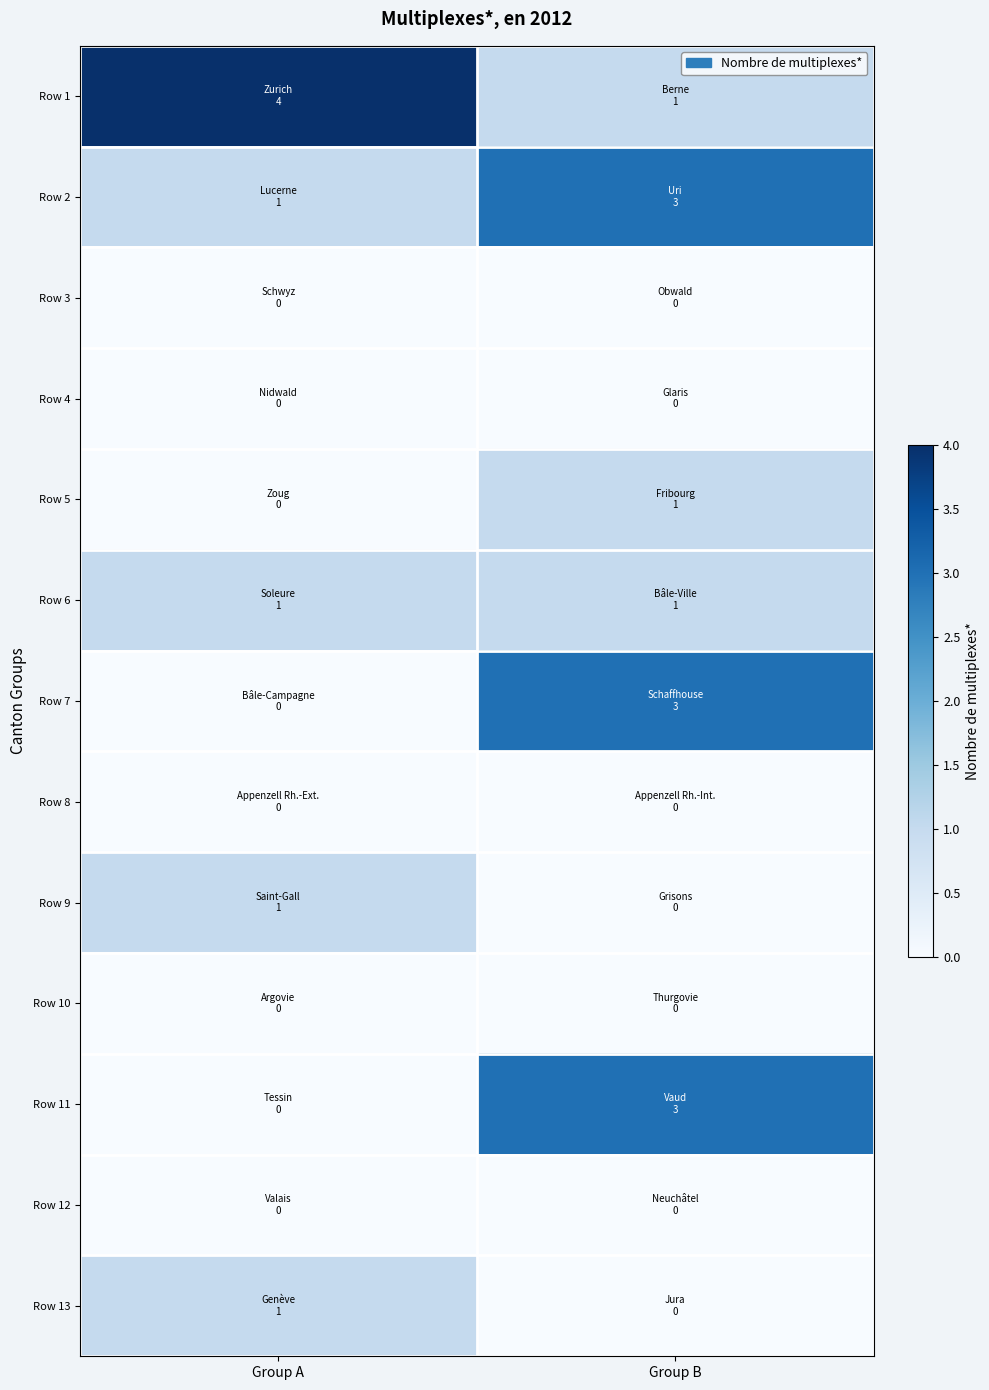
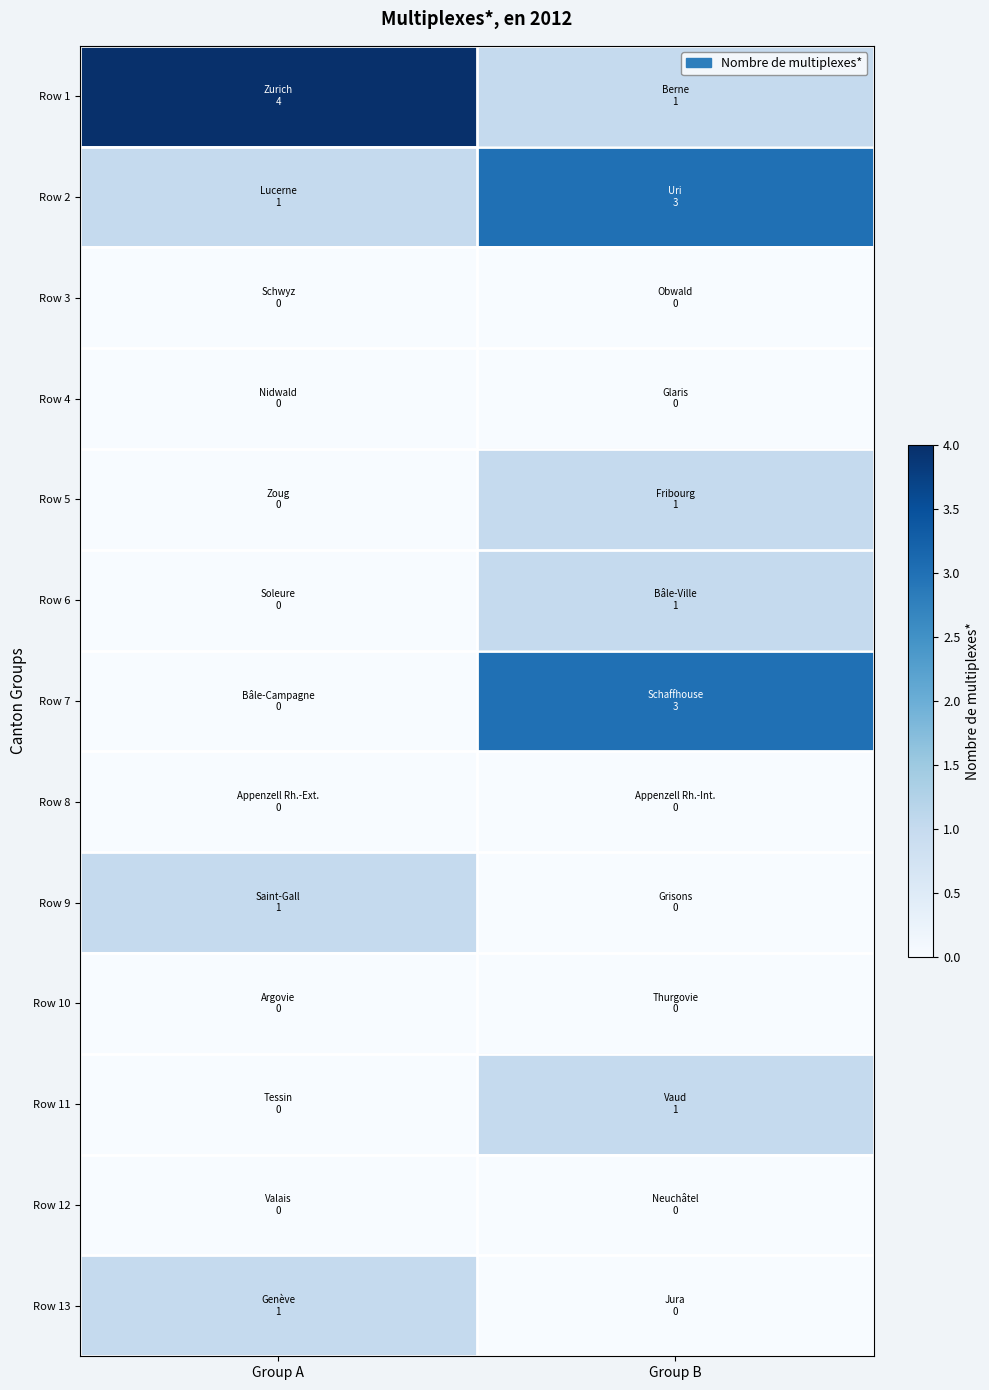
Row 6, Group A: 1 -> 0
Row 11, Group B: 3 -> 1
